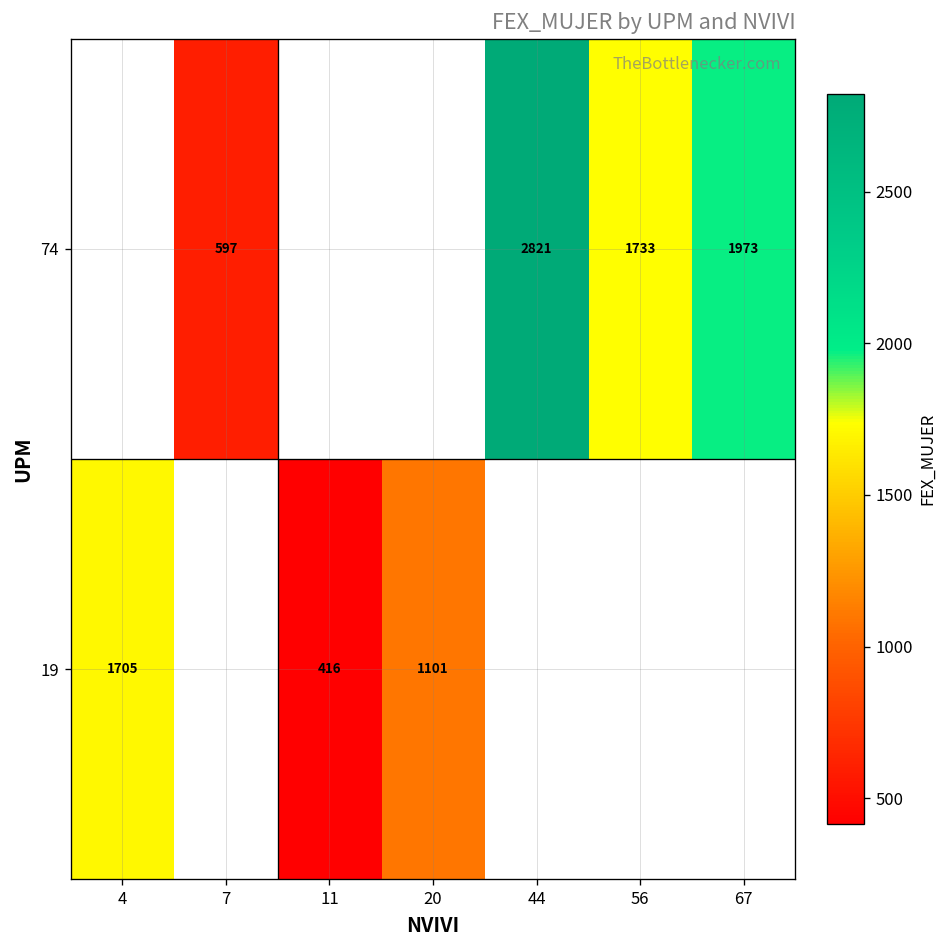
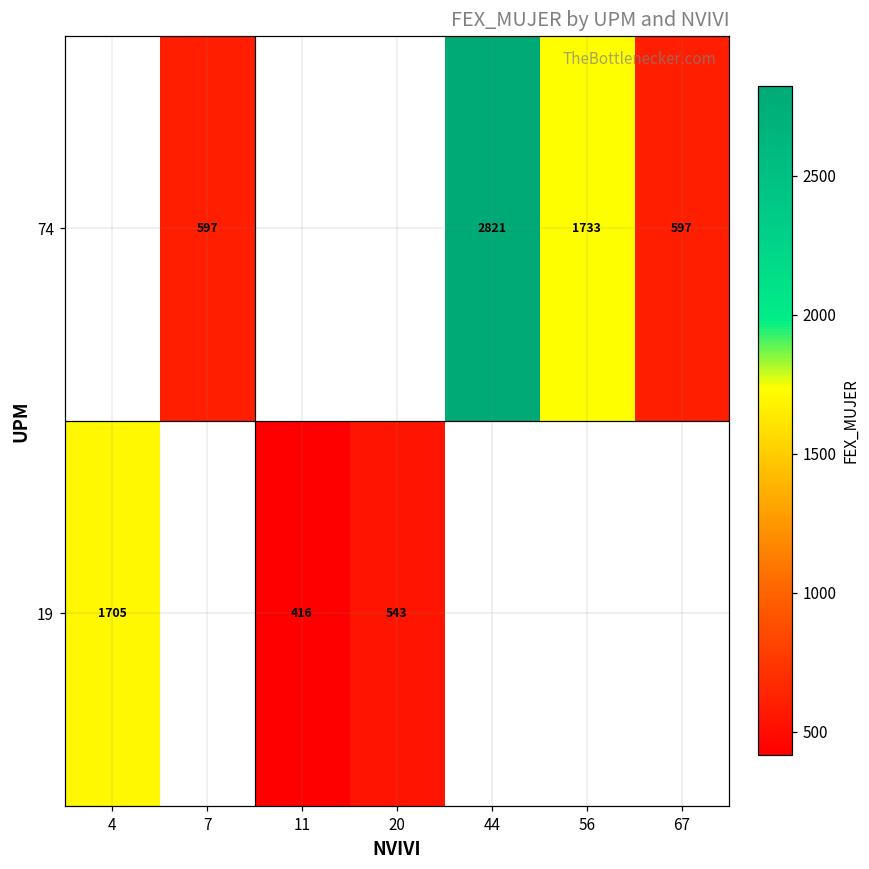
74, 67: 1973 -> 597
19, 20: 1101 -> 543
